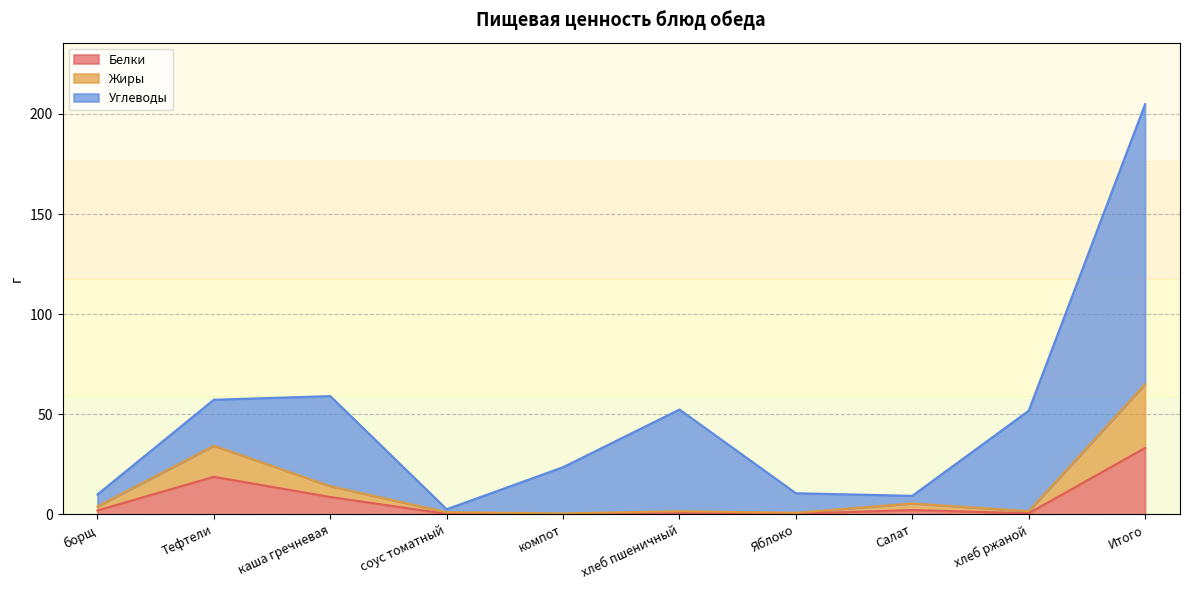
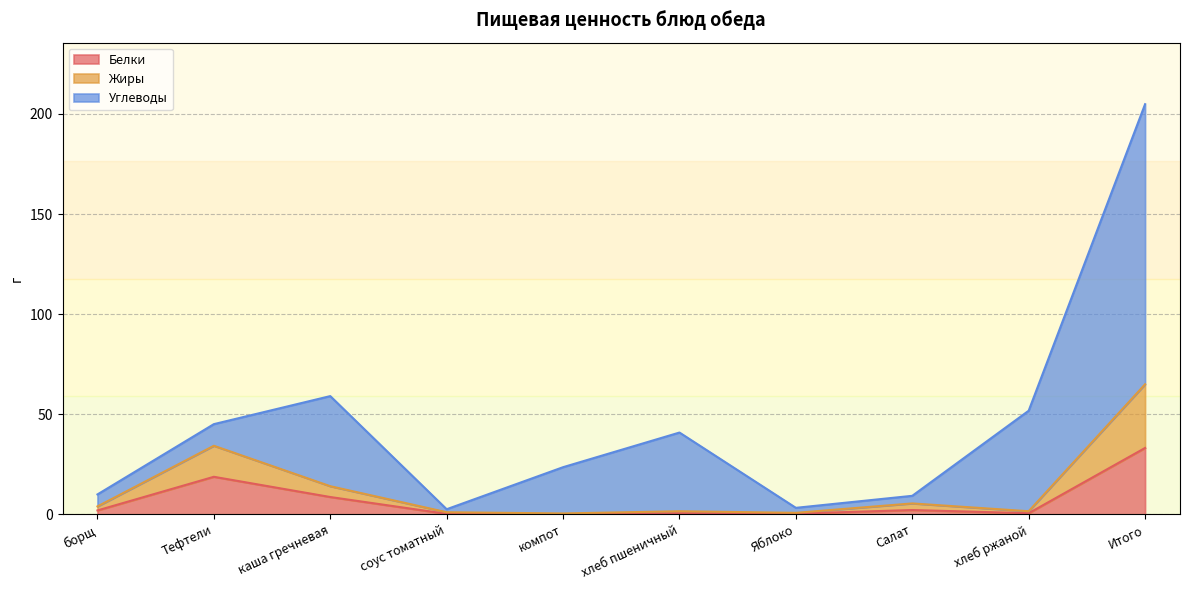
Углеводы, Тефтели: 23 -> 11
Углеводы, хлеб пшеничный: 51 -> 39
Углеводы, Яблоко: 10 -> 3
